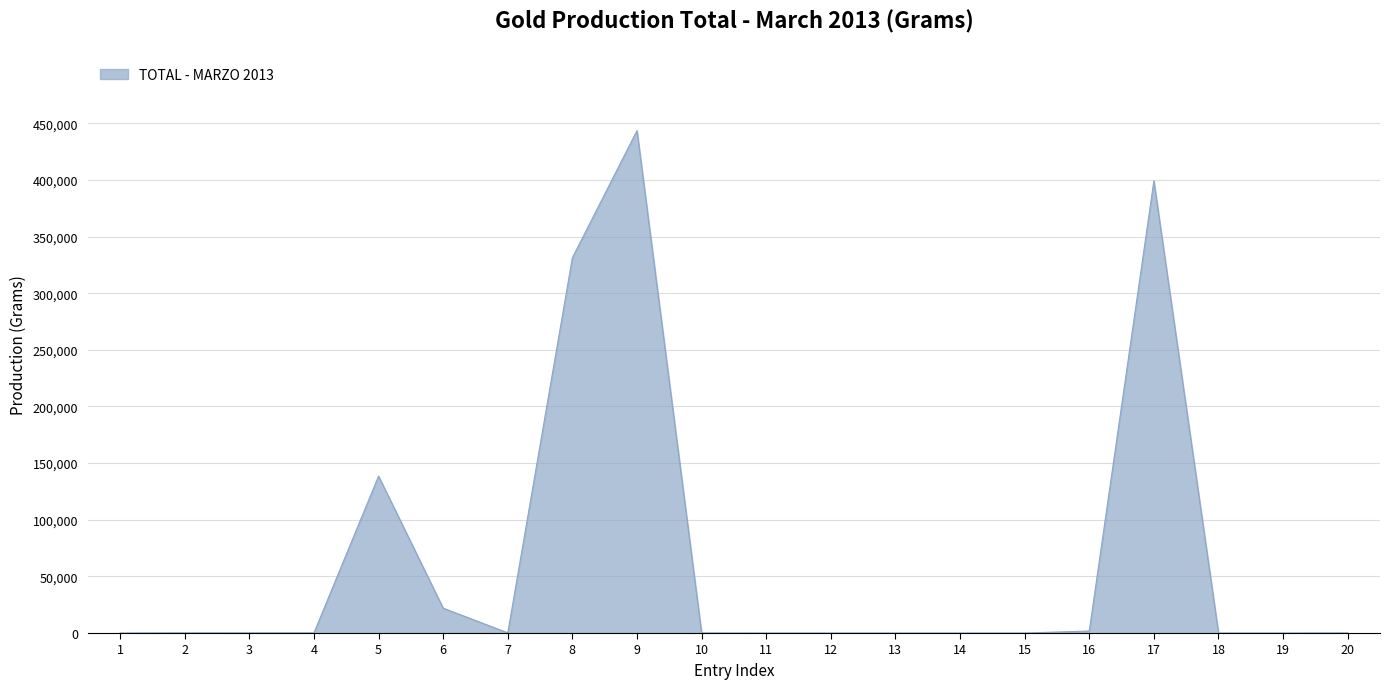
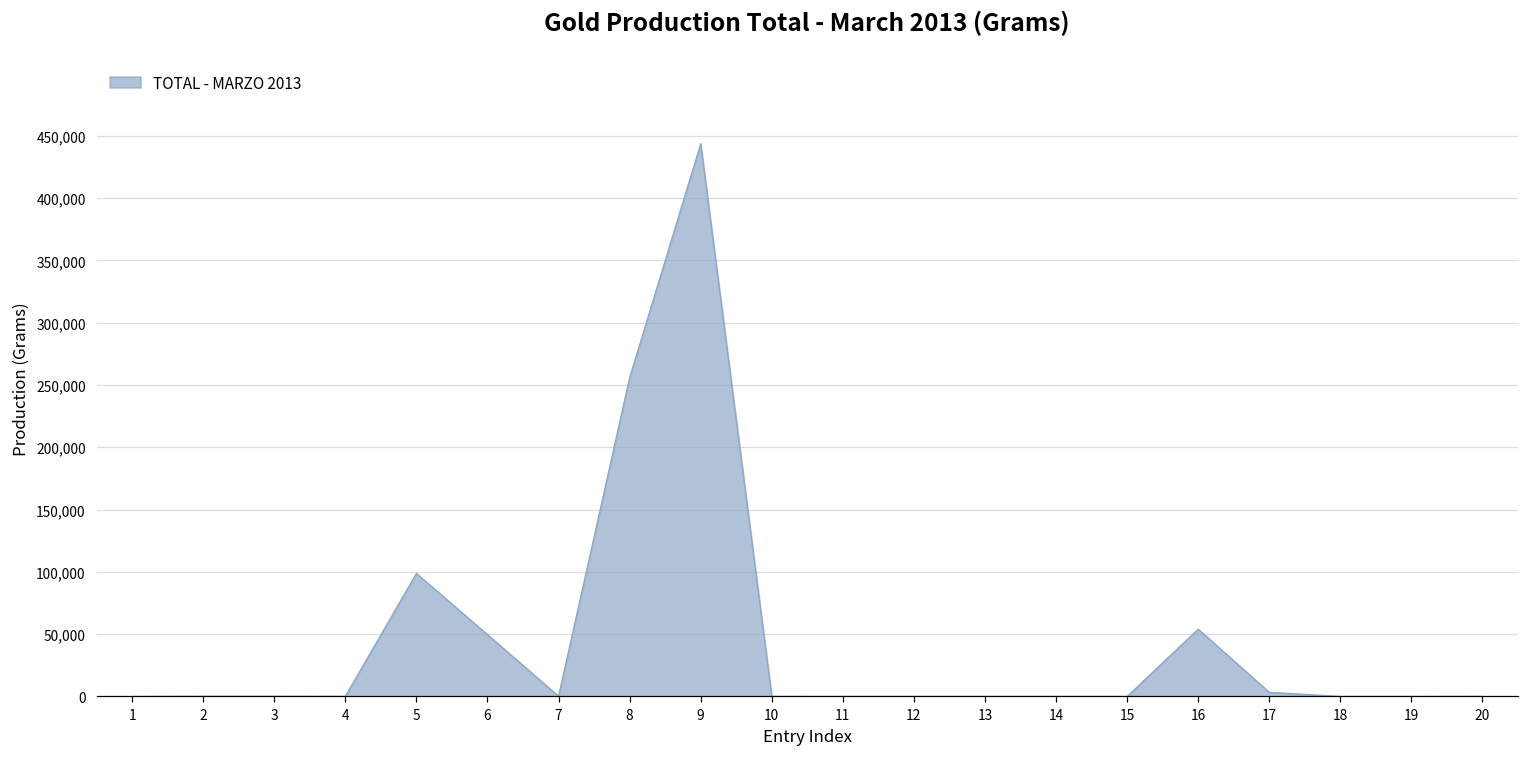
5: 139,000 -> 99,000
6: 22,000 -> 50,000
8: 331,000 -> 256,000
16: 2,000 -> 54,000
17: 399,000 -> 3,000
